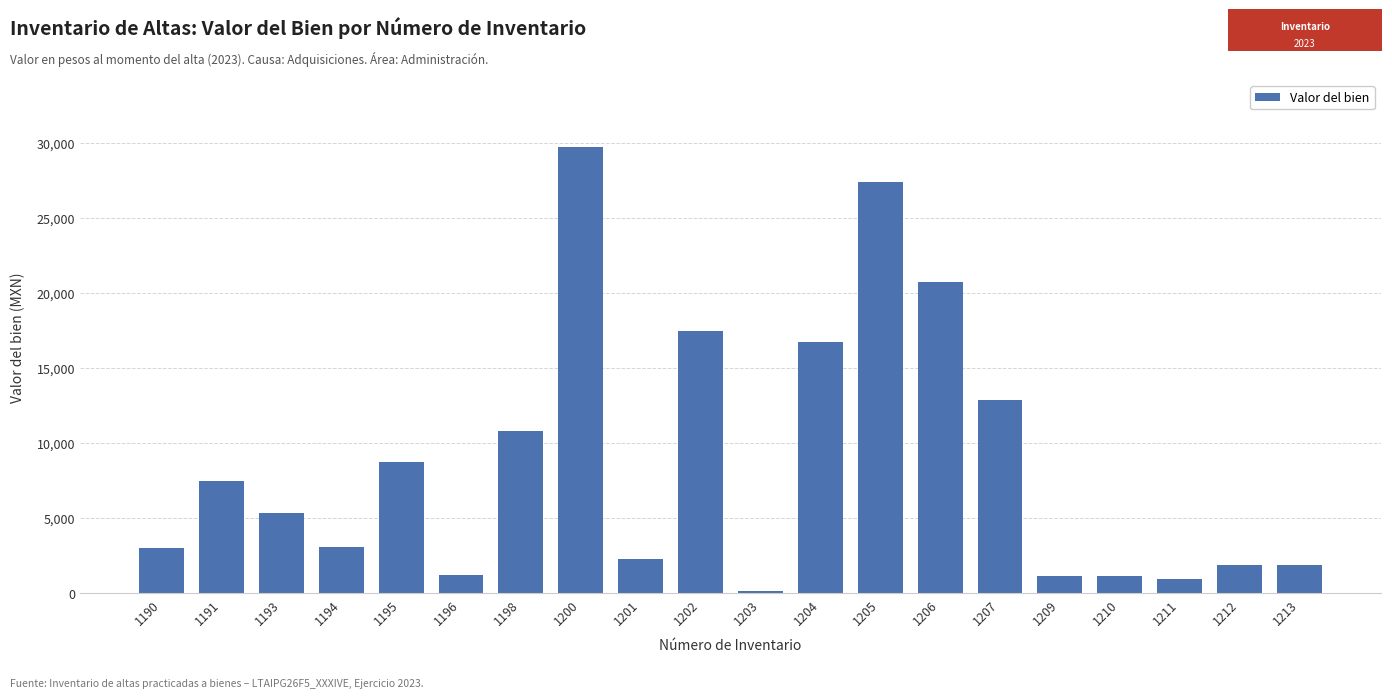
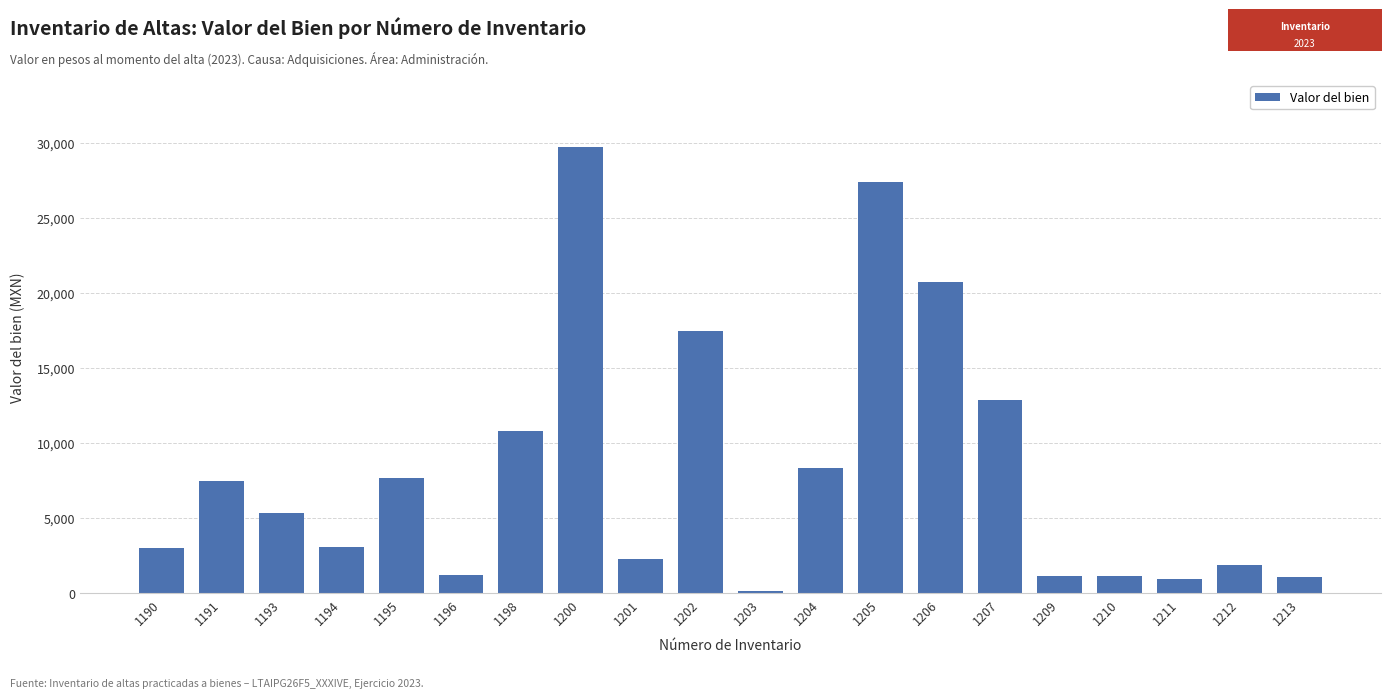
1195: 8,700 -> 7,600
1204: 16,700 -> 8,300
1213: 1,900 -> 1,100
